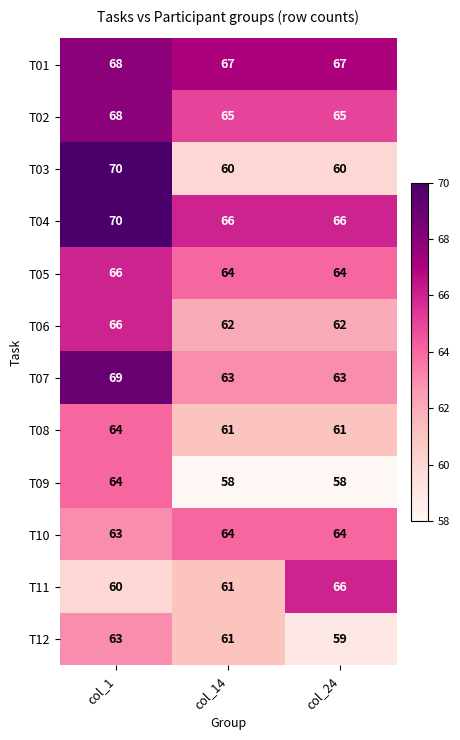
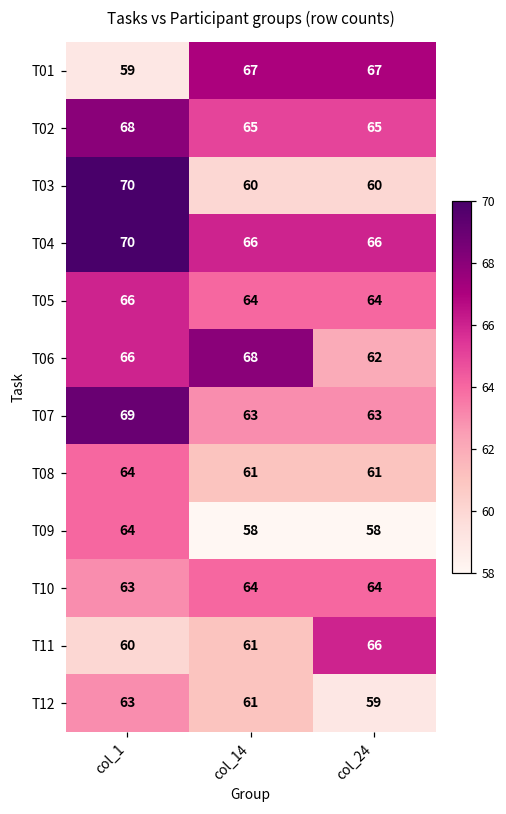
T01, col_1: 68 -> 59
T06, col_14: 62 -> 68
